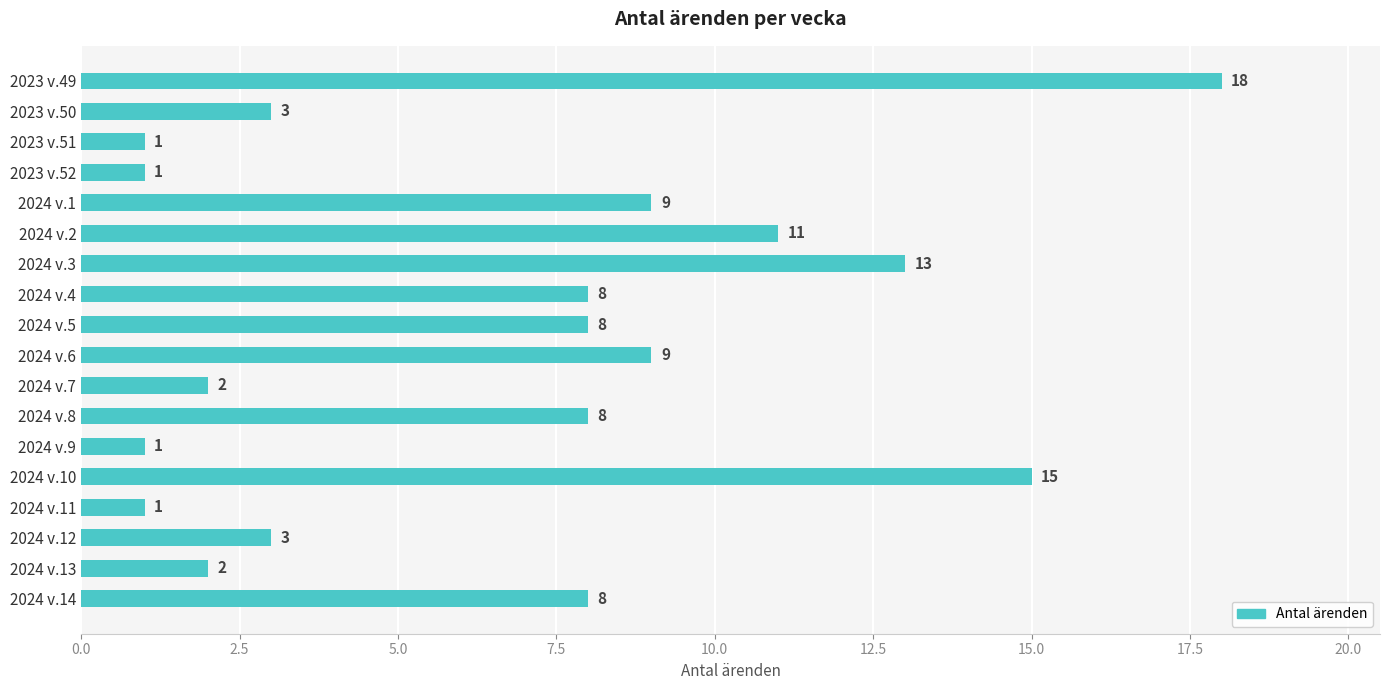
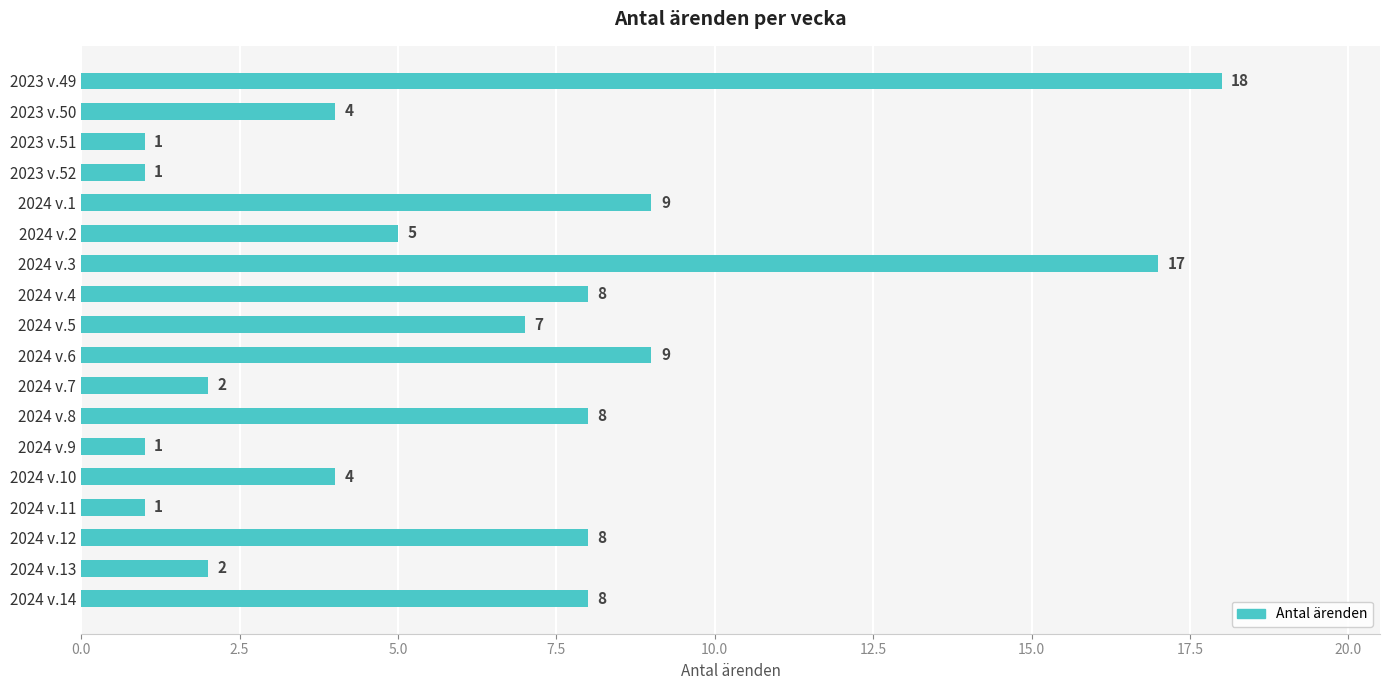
2023 v.50: 3 -> 4
2024 v.2: 11 -> 5
2024 v.3: 13 -> 17
2024 v.5: 8 -> 7
2024 v.10: 15 -> 4
2024 v.12: 3 -> 8
